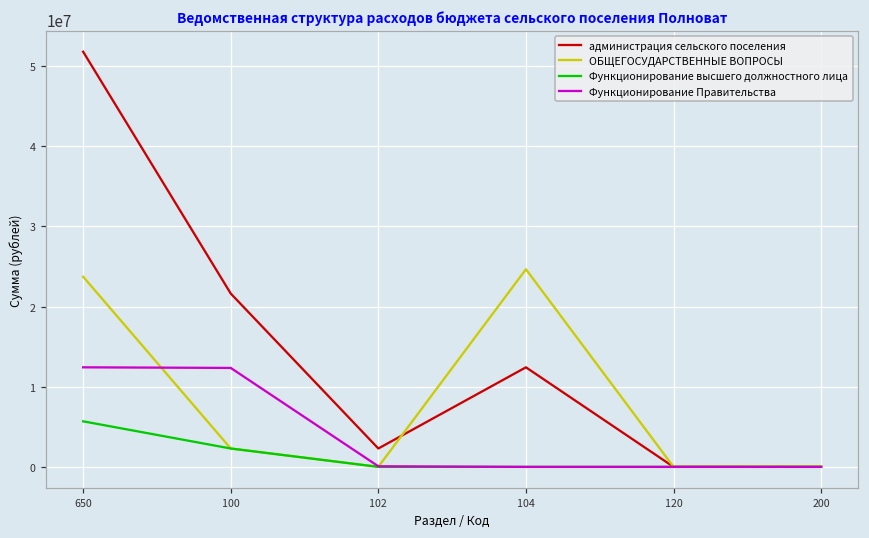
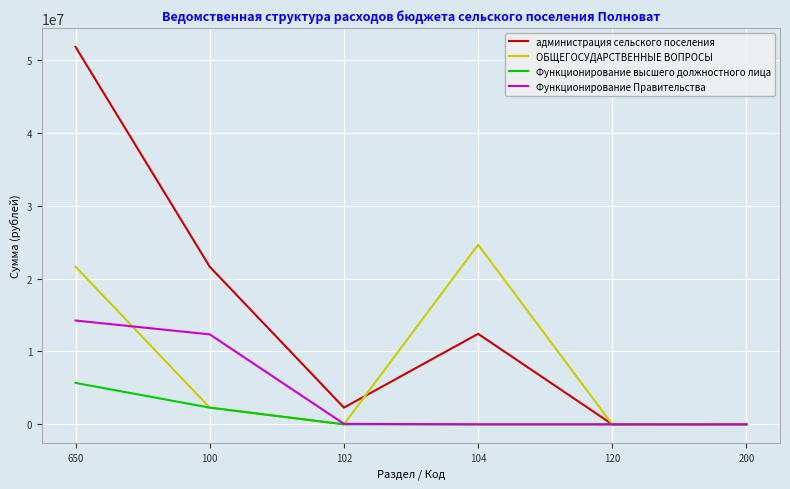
ОБЩЕГОСУДАРСТВЕННЫЕ ВОПРОСЫ, 650: 24000000 -> 22000000
Функционирование Правительства, 650: 12000000 -> 14000000
